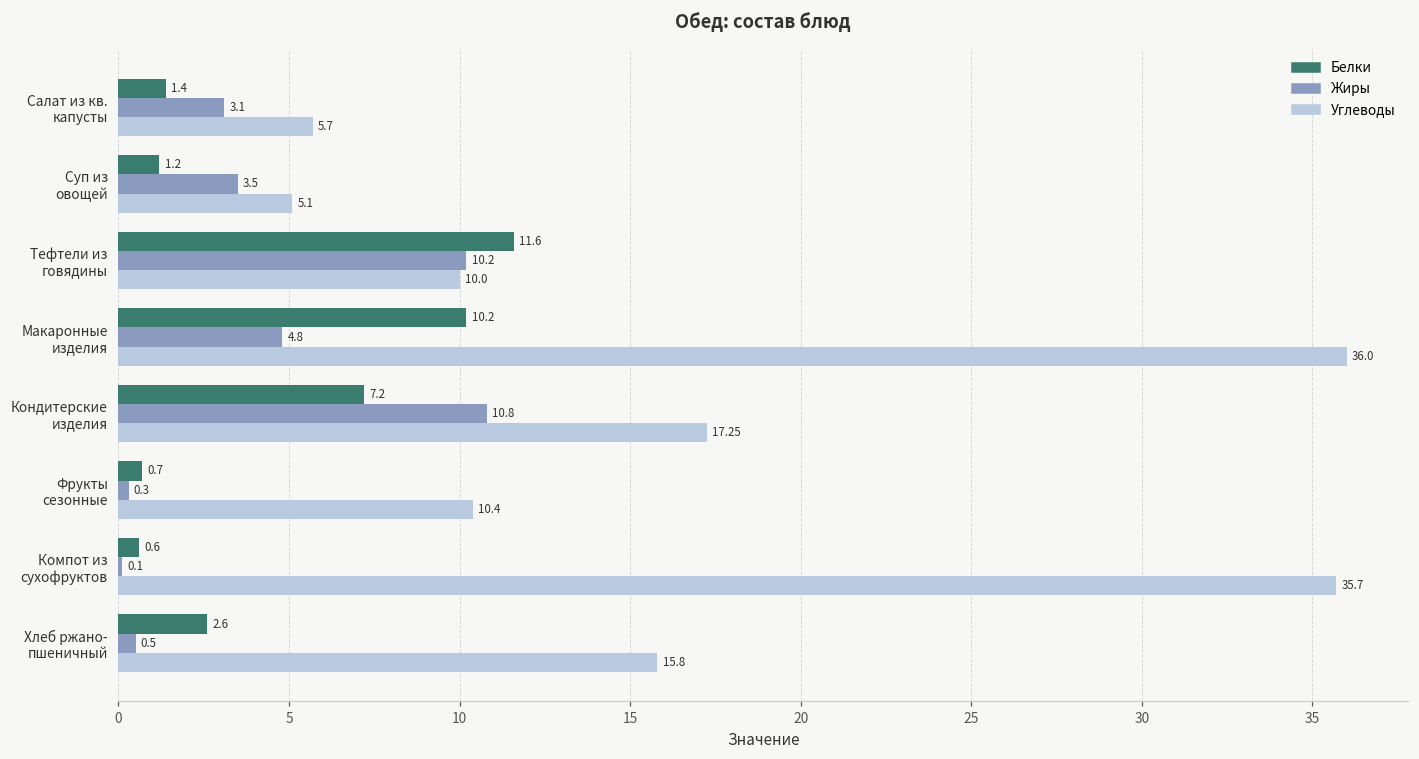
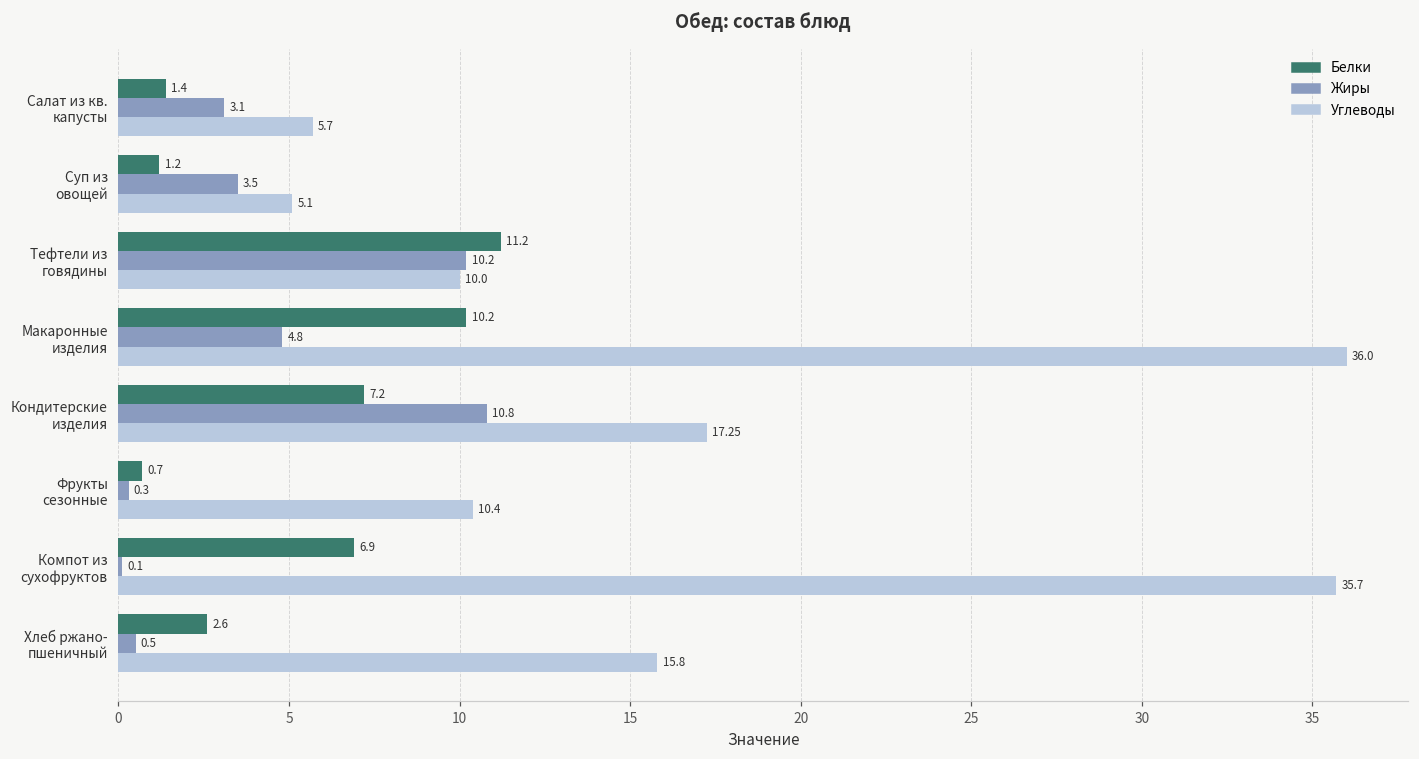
Белки, Тефтели из говядины: 11.6 -> 11.2
Белки, Компот из сухофруктов: 0.6 -> 6.9
